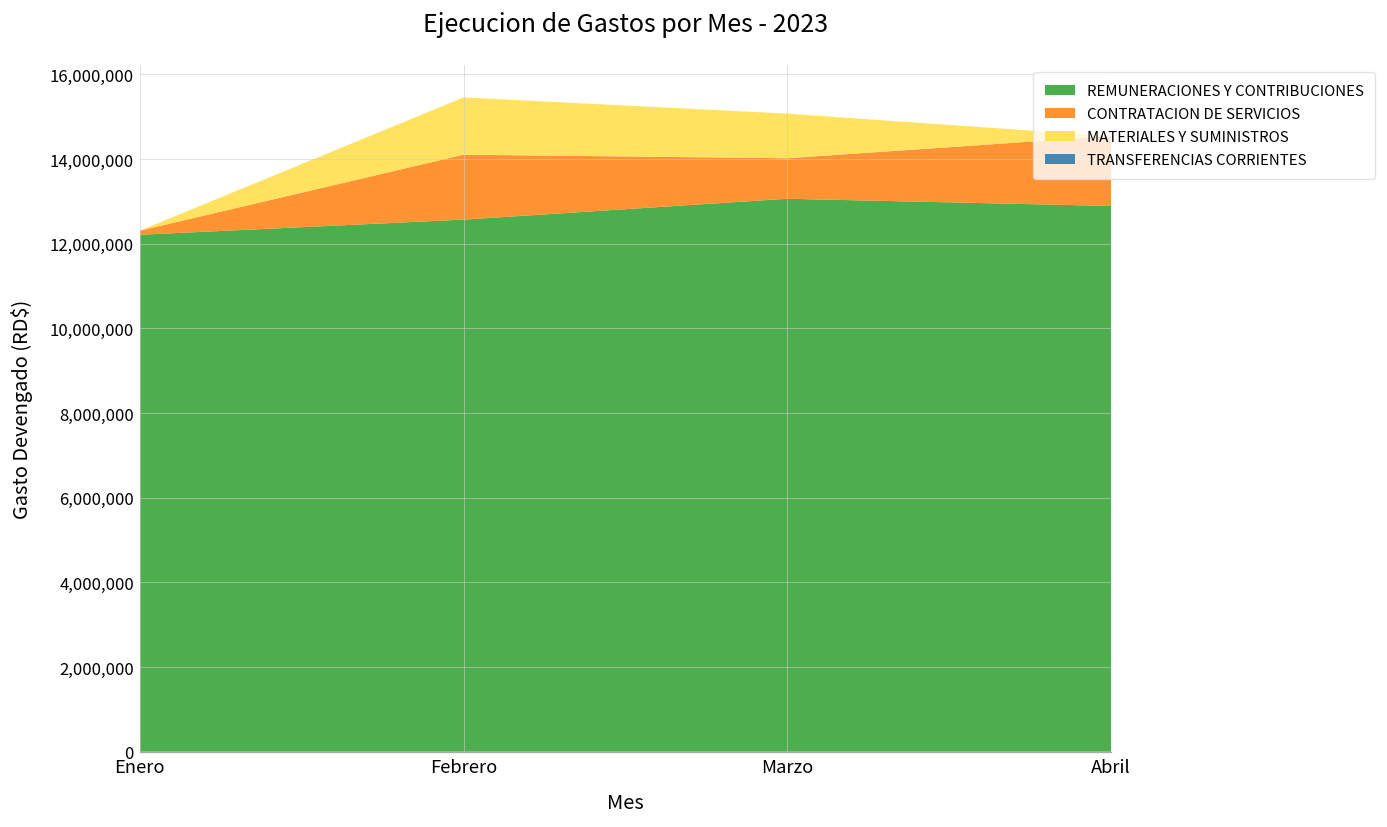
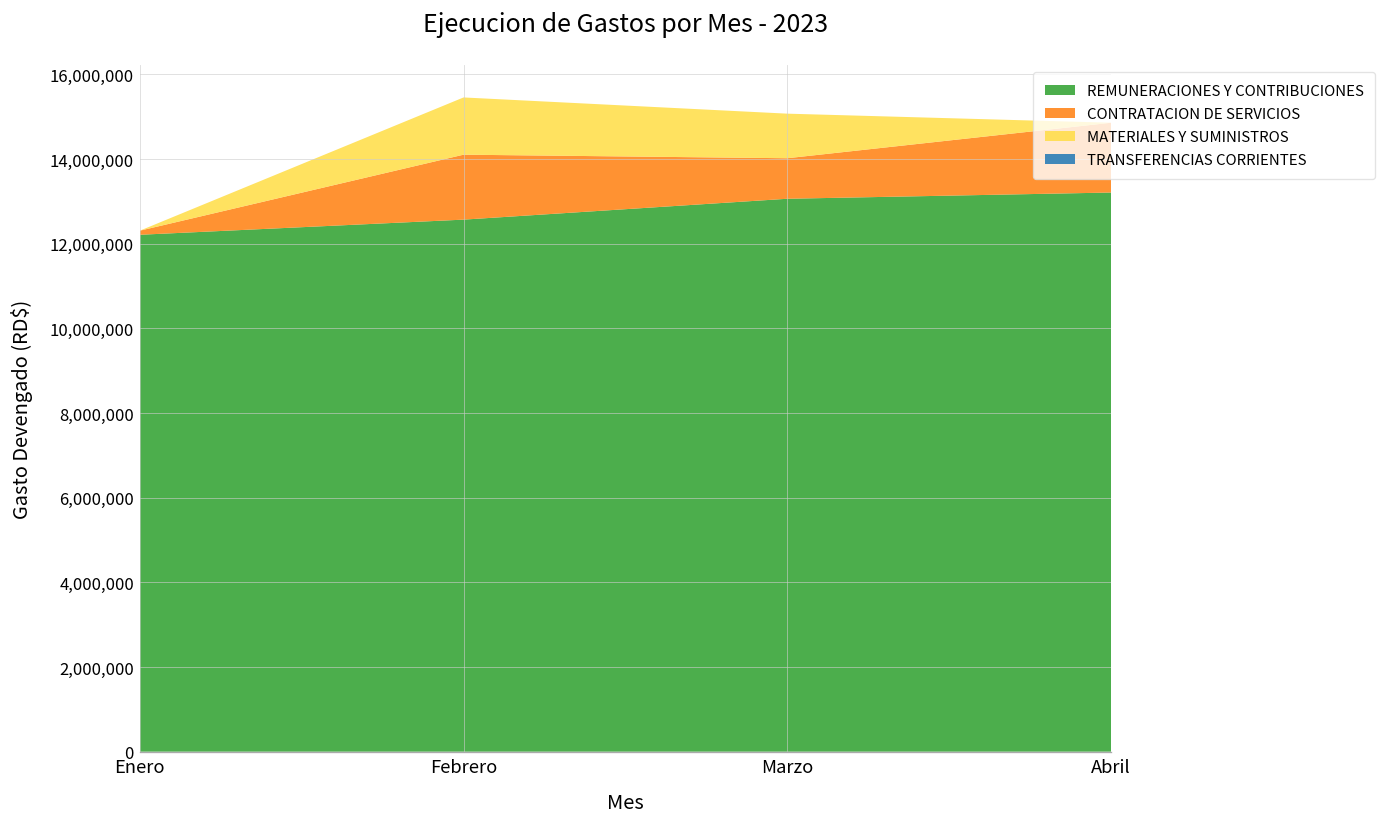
REMUNERACIONES Y CONTRIBUCIONES, Abril: 12,900,000 -> 13,200,000
